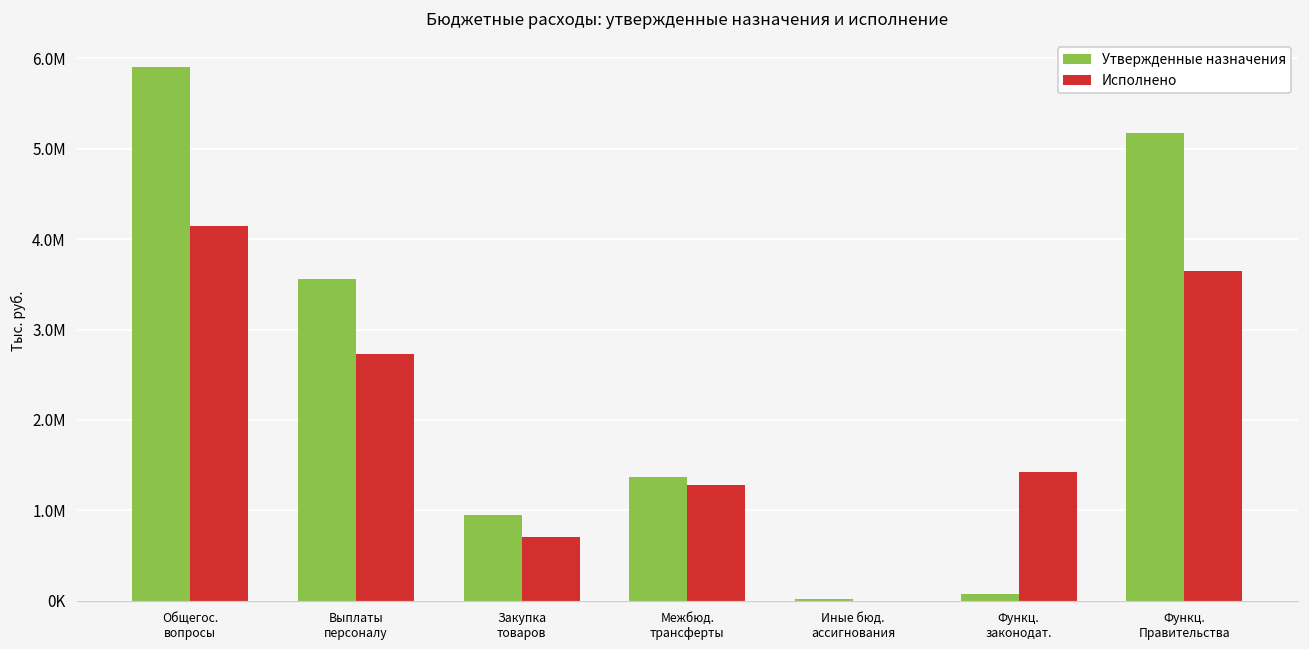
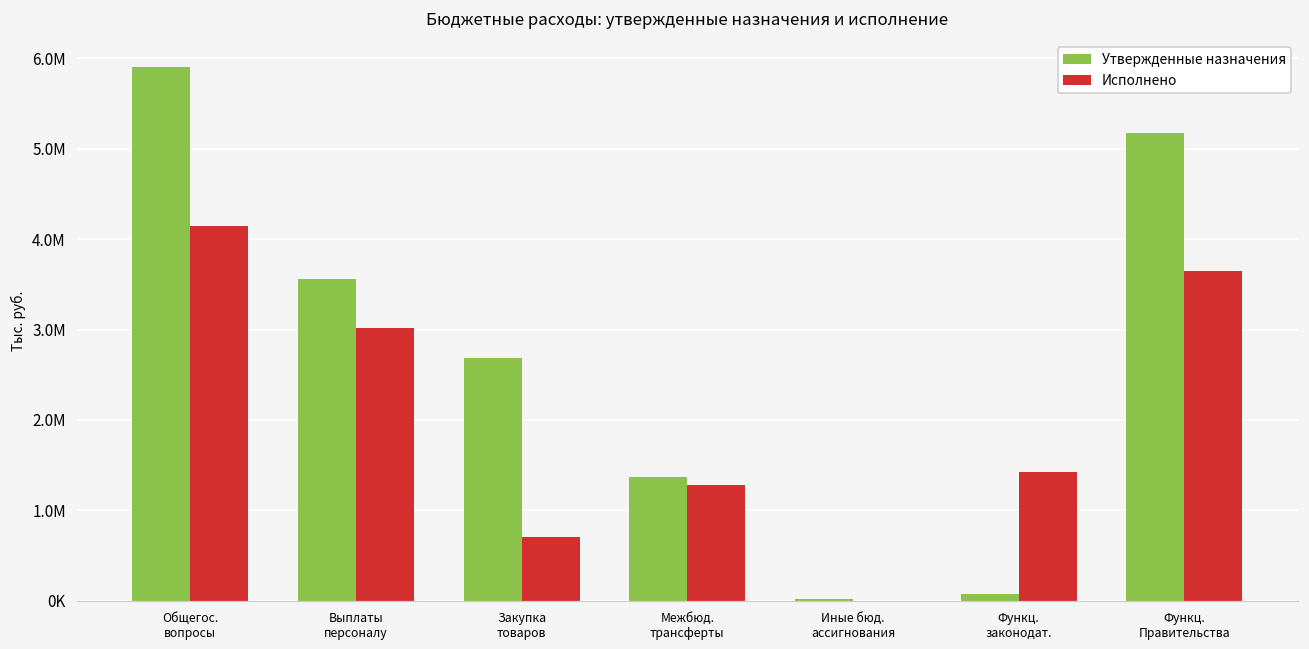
Исполнено, Выплаты персоналу: 2700000 -> 3000000
Утвержденные назначения, Закупка товаров: 1000000 -> 2700000
